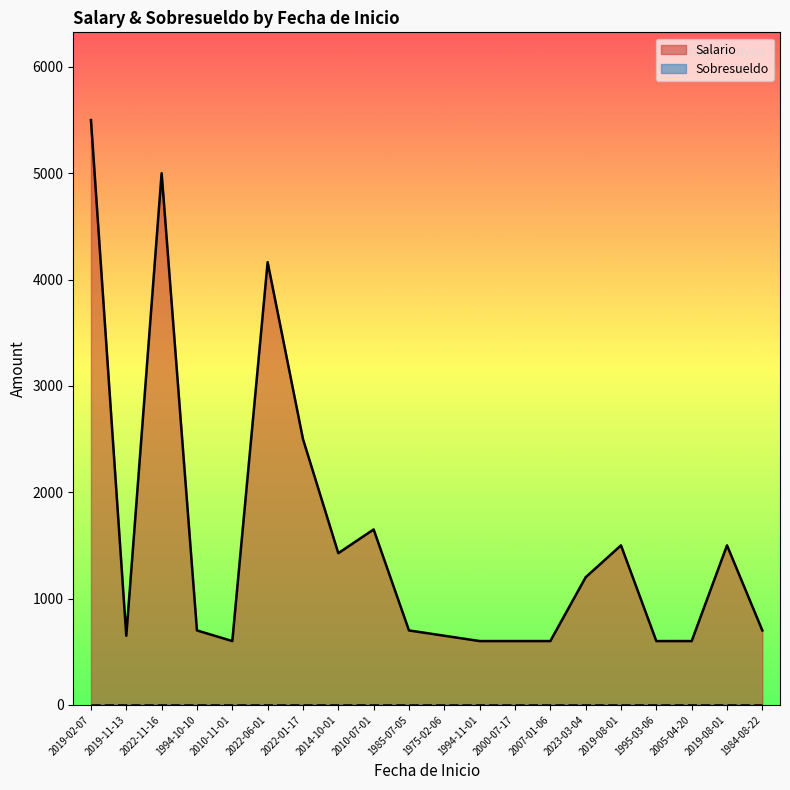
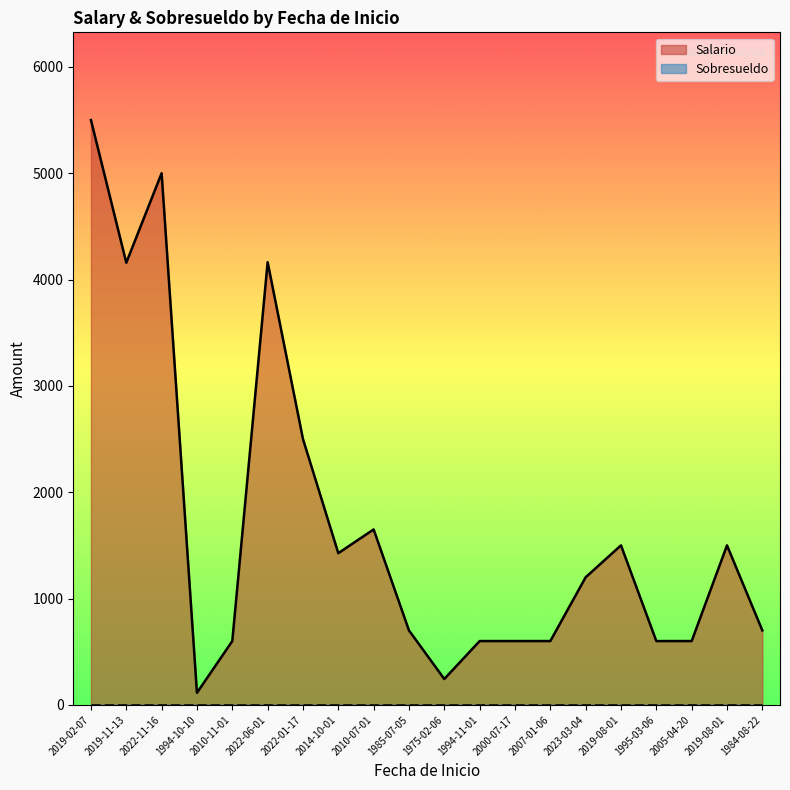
Salario, 2019-11-13: 650 -> 4160
Salario, 1994-10-10: 700 -> 110
Salario, 1975-02-06: 650 -> 240
